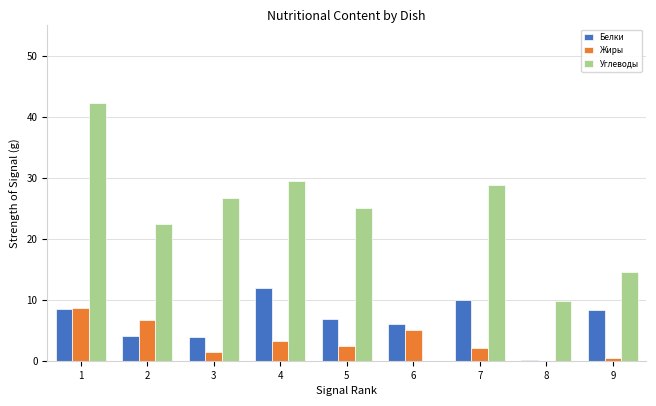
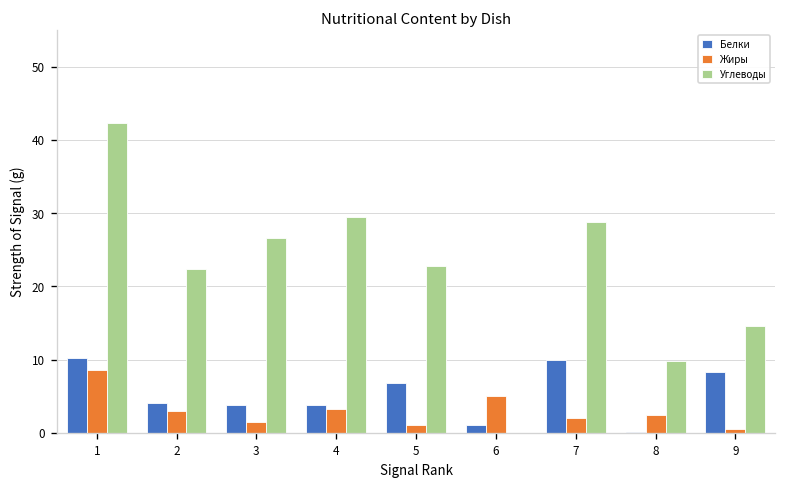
Белки, 1: 9 -> 10
Жиры, 2: 7 -> 3
Белки, 4: 12 -> 4
Жиры, 5: 2 -> 1
Углеводы, 5: 25 -> 23
Белки, 6: 6 -> 1
Жиры, 8: 0 -> 2
